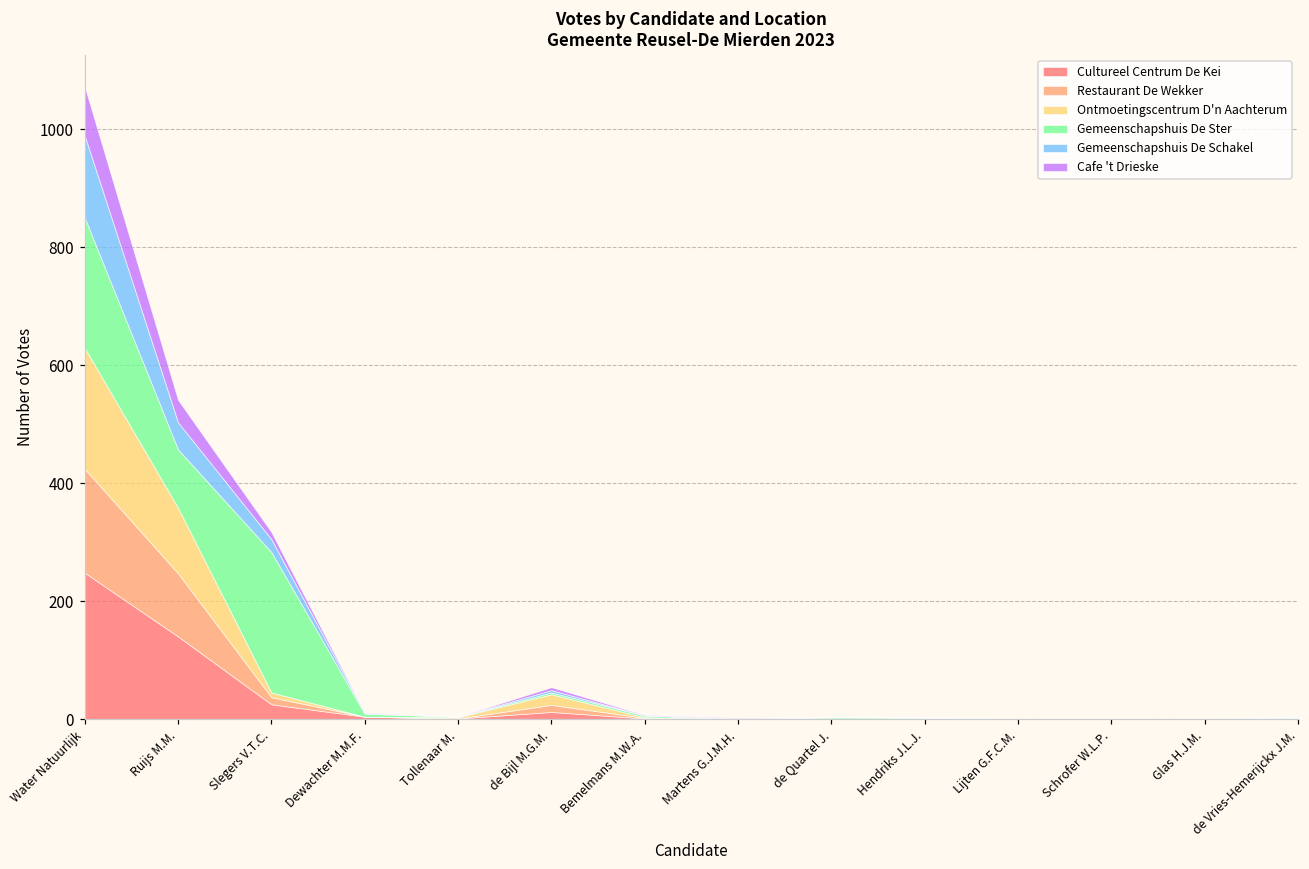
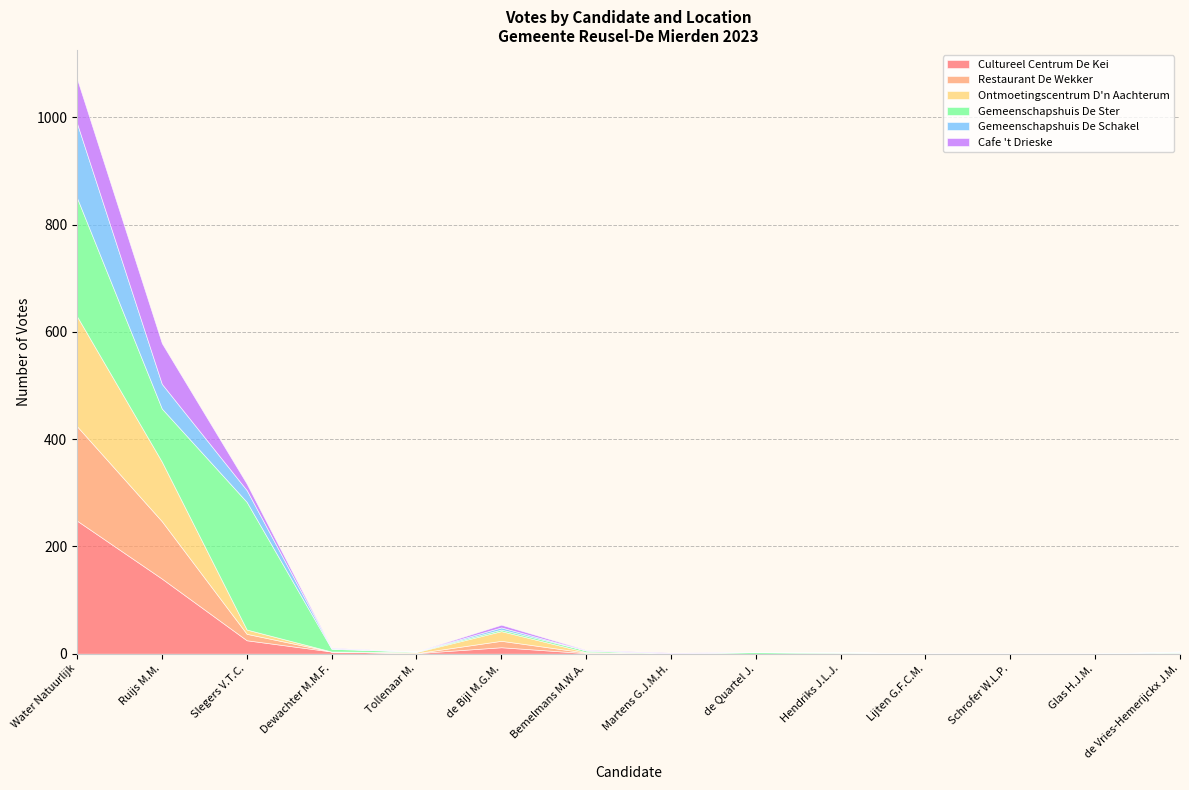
Cafe 't Drieske, Ruijs M.M.: 40 -> 80
